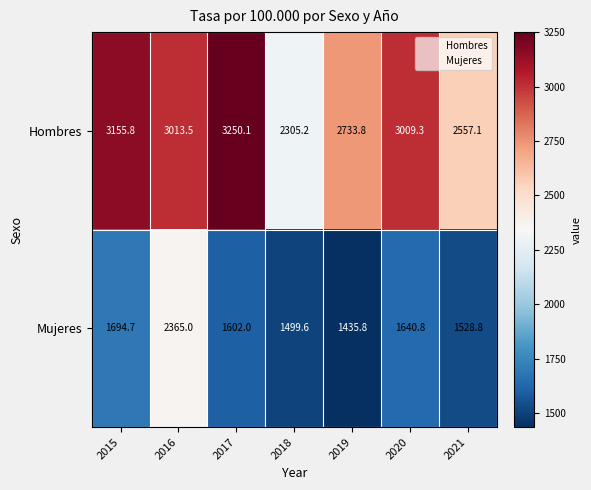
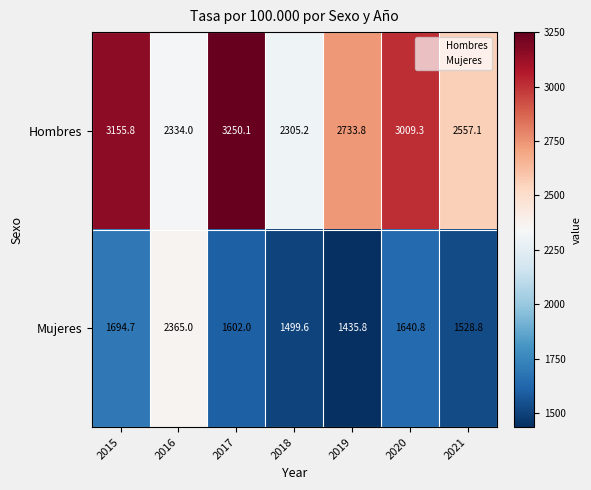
Hombres, 2016: 3013.5 -> 2334.0
